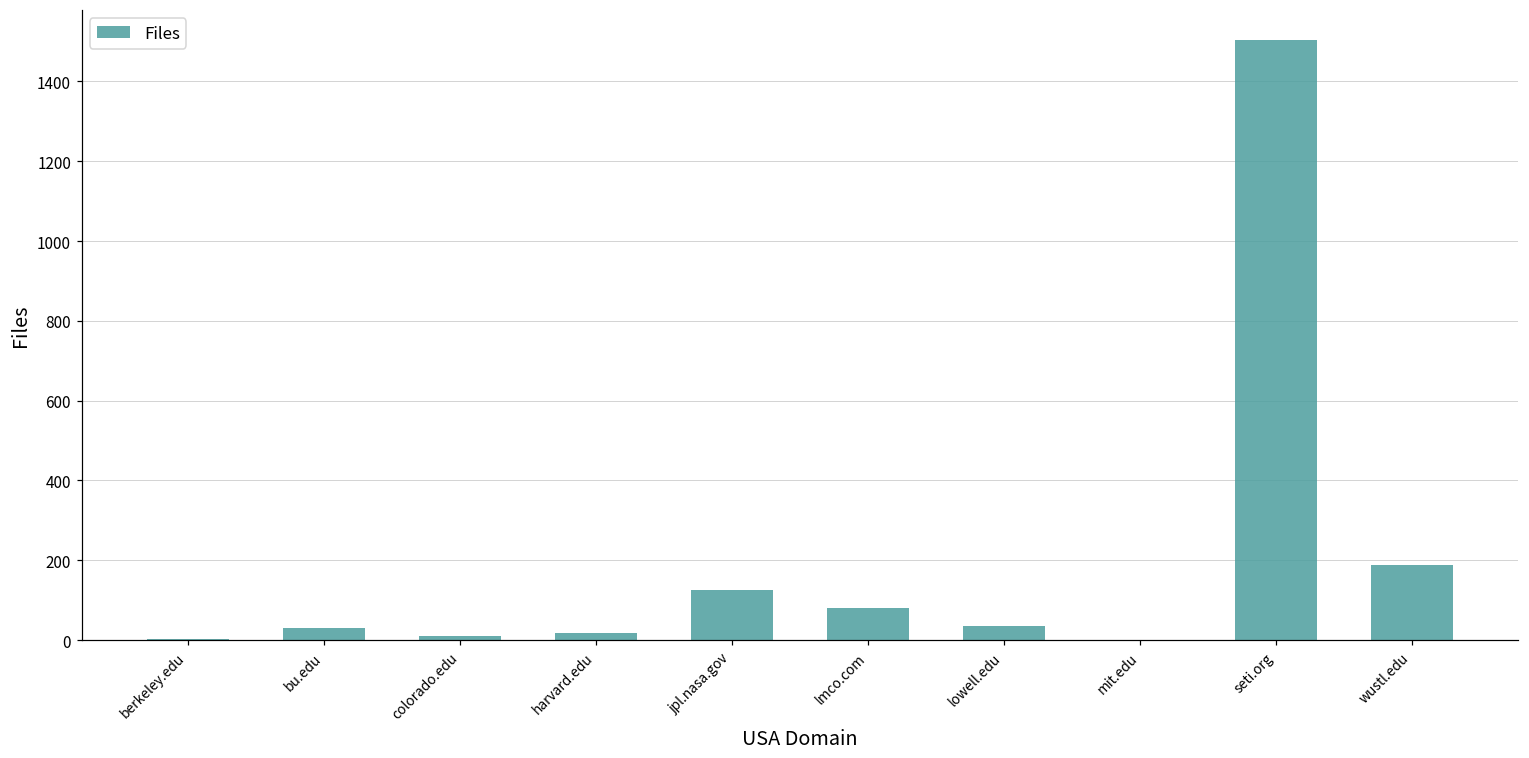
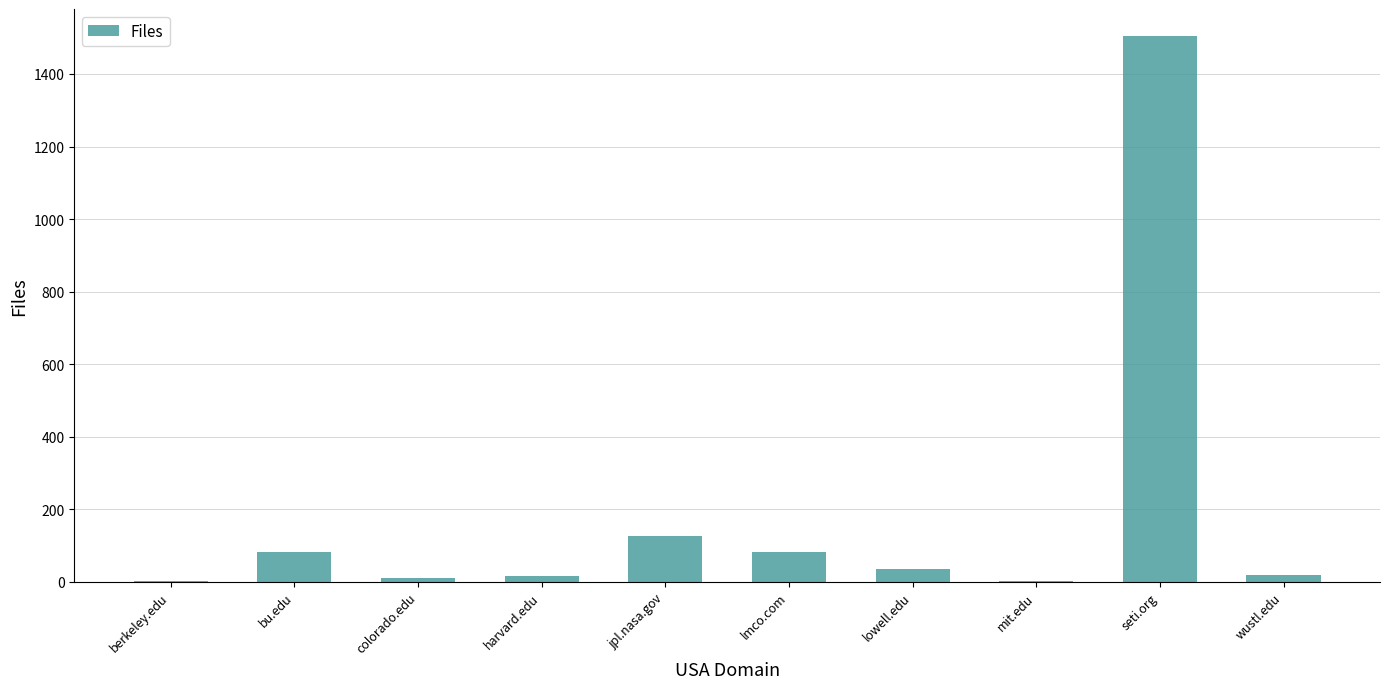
bu.edu: 30 -> 80
wustl.edu: 190 -> 20
